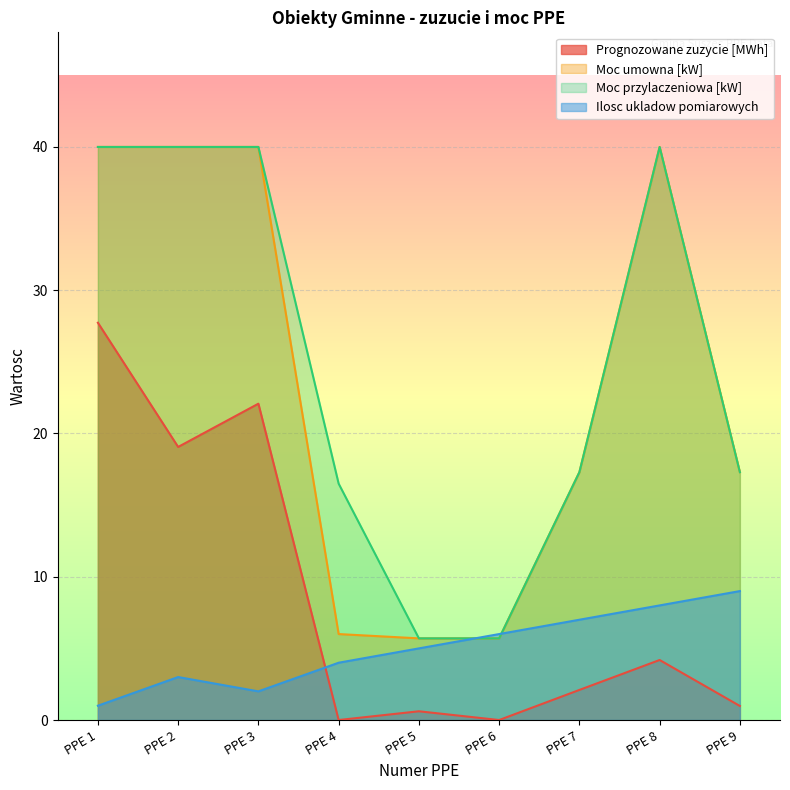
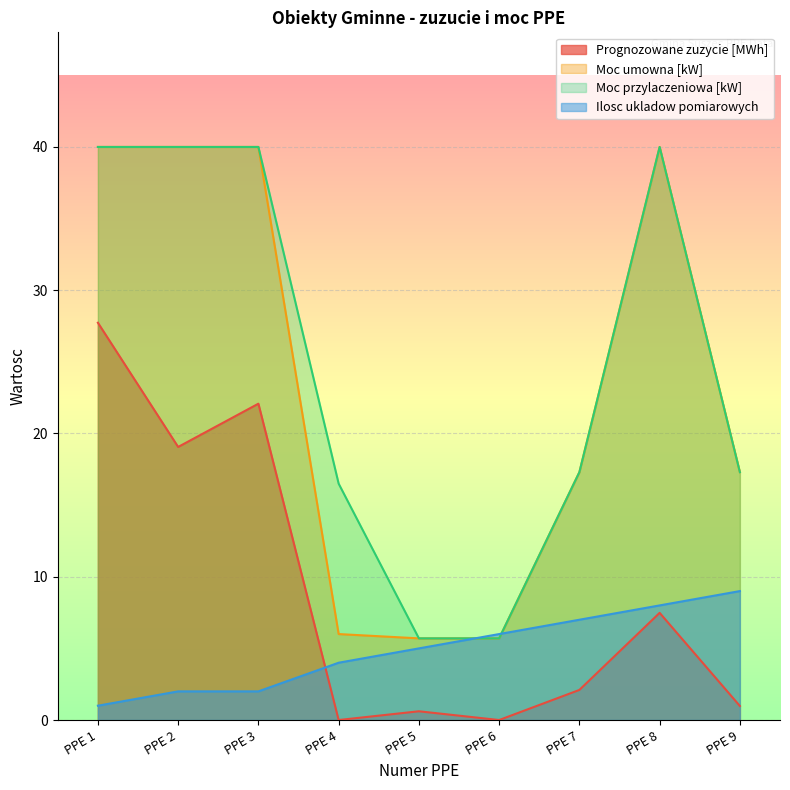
Ilosc ukladow pomiarowych, PPE 2: 3 -> 2
Prognozowane zuzycie [MWh], PPE 8: 4.2 -> 7.5
